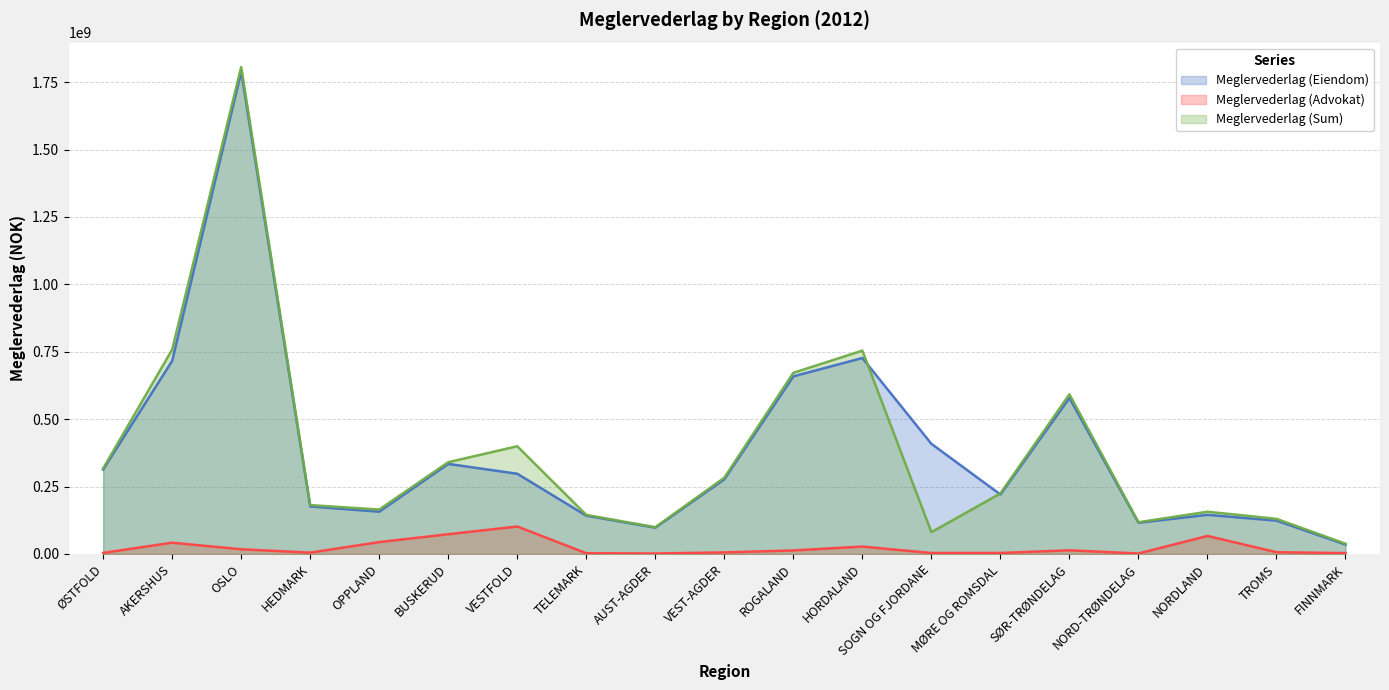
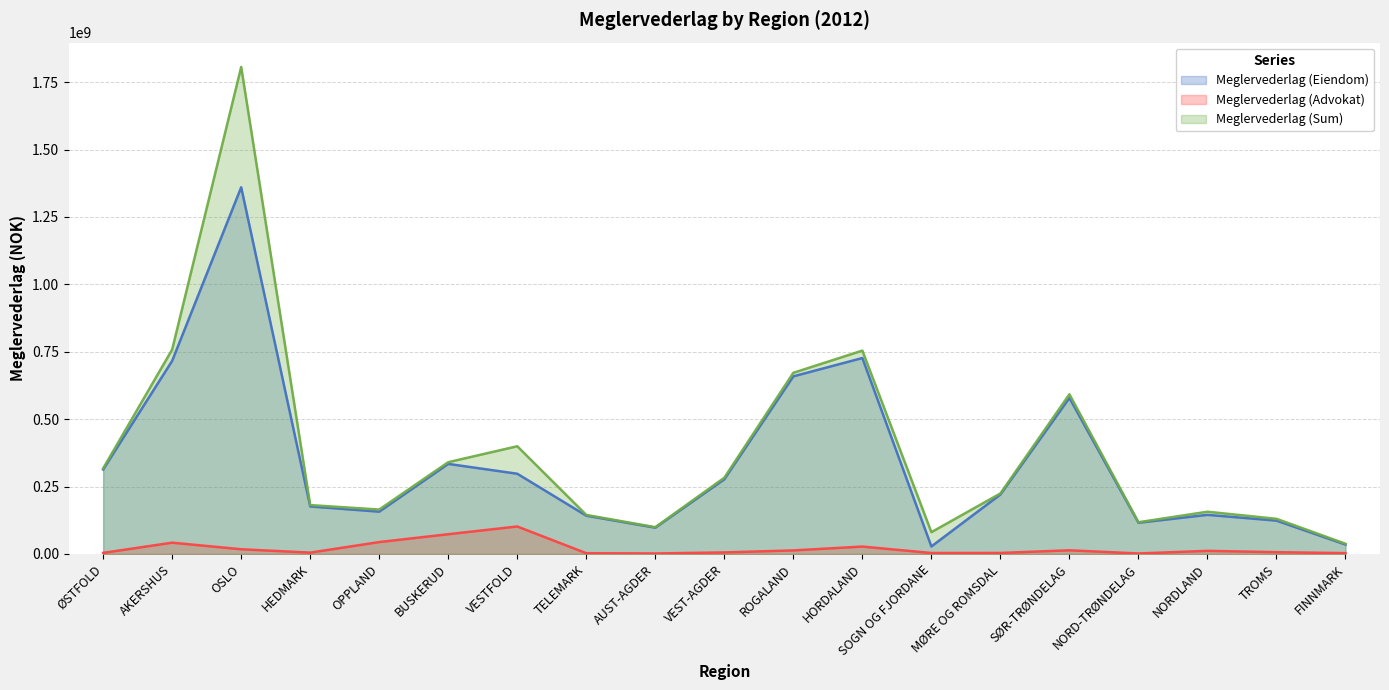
Meglervederlag (Eiendom), OSLO: 1790000000 -> 1360000000
Meglervederlag (Eiendom), SOGN OG FJORDANE: 410000000 -> 30000000
Meglervederlag (Advokat), NORDLAND: 70000000 -> 10000000
